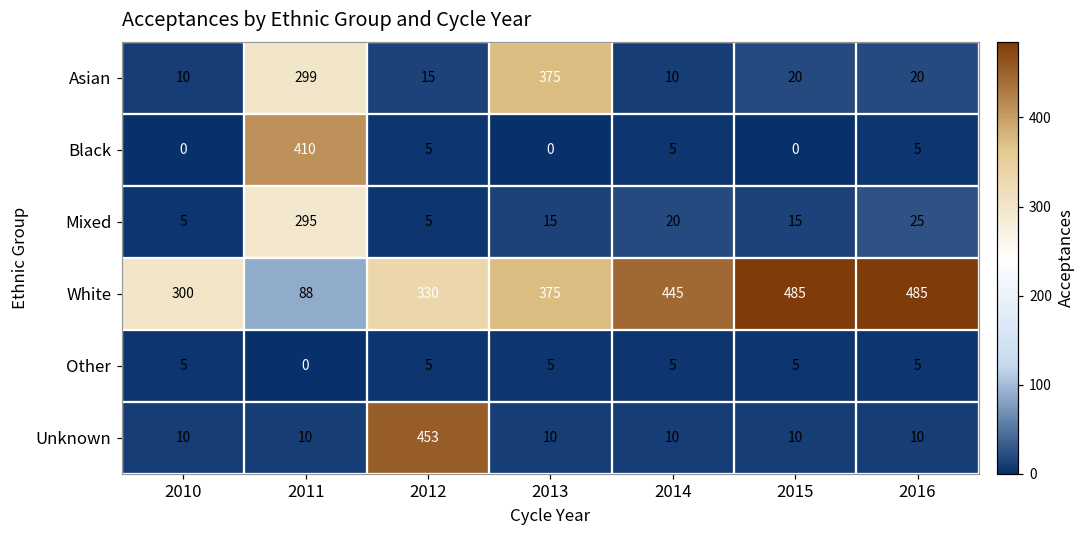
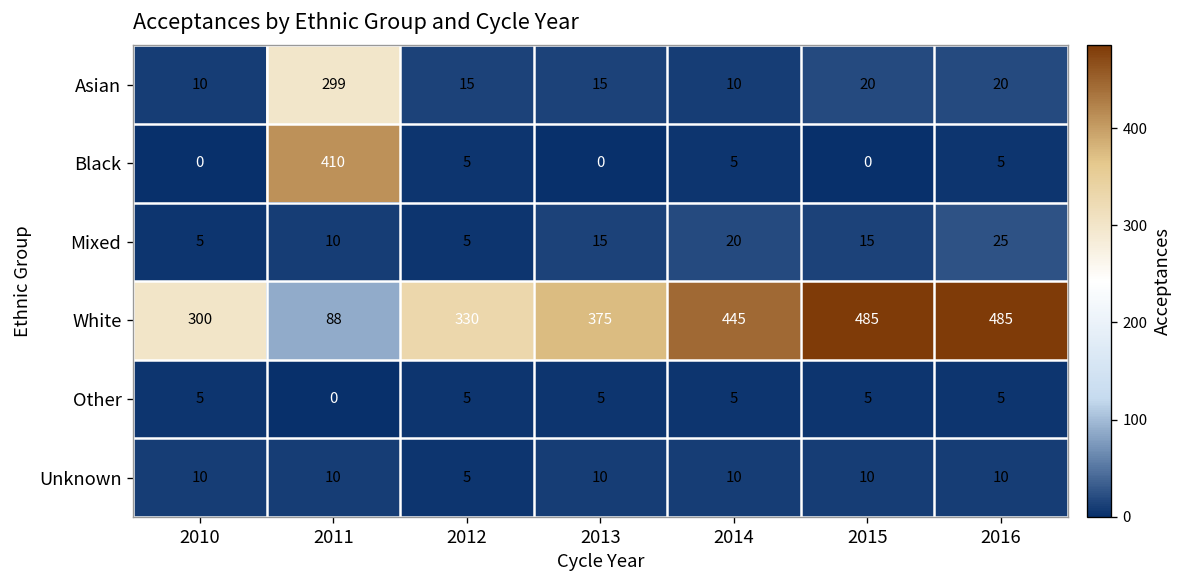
Asian, 2013: 375 -> 15
Mixed, 2011: 295 -> 10
Unknown, 2012: 453 -> 5
